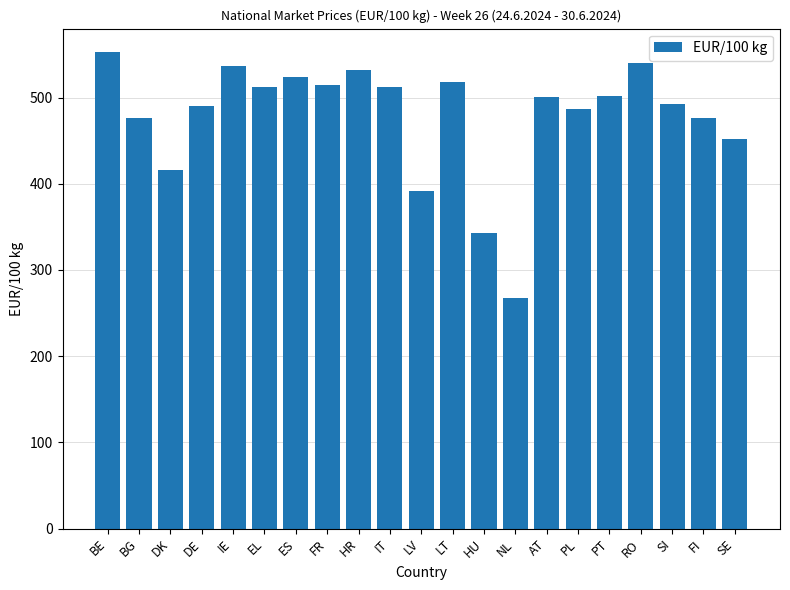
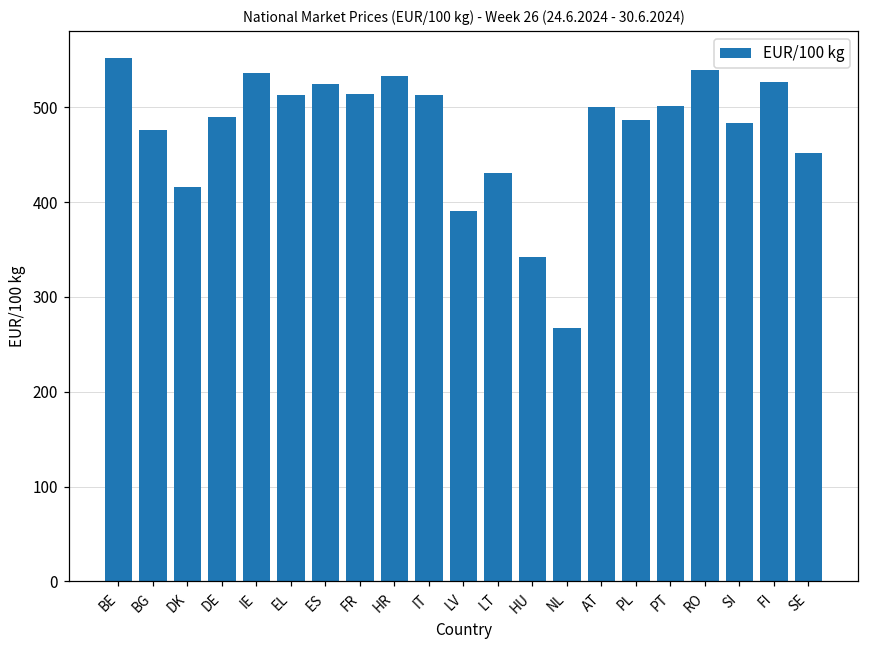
LT: 520 -> 430
SI: 490 -> 480
FI: 480 -> 530
